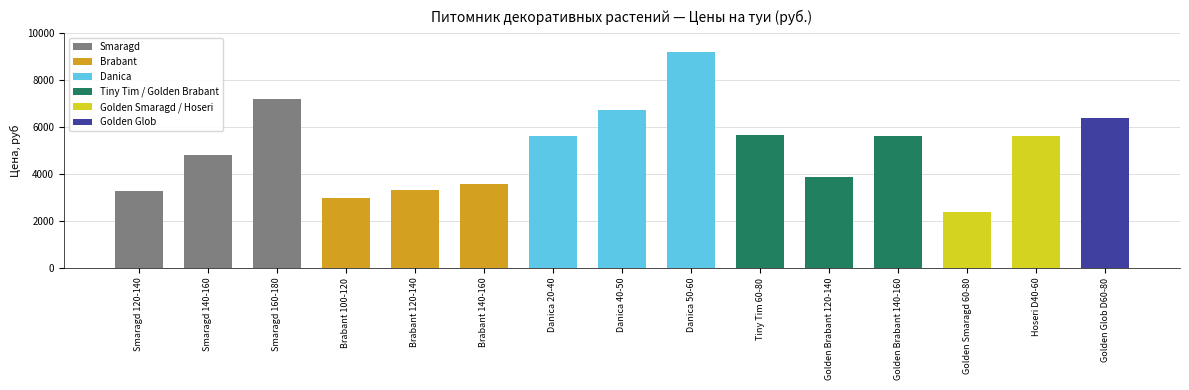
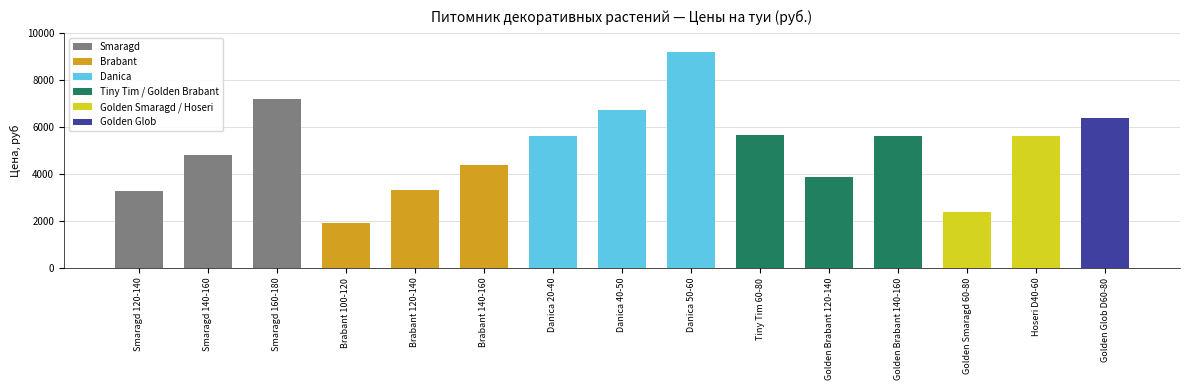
Brabant 100-120: 3000 -> 1900
Brabant 140-160: 3600 -> 4400
